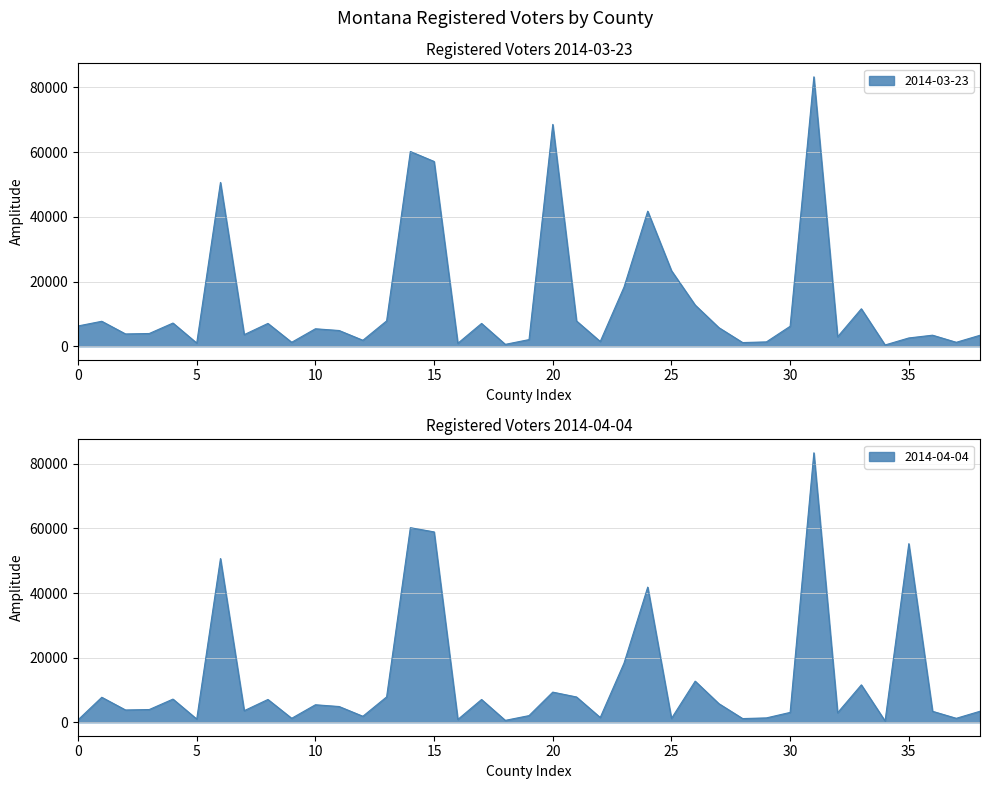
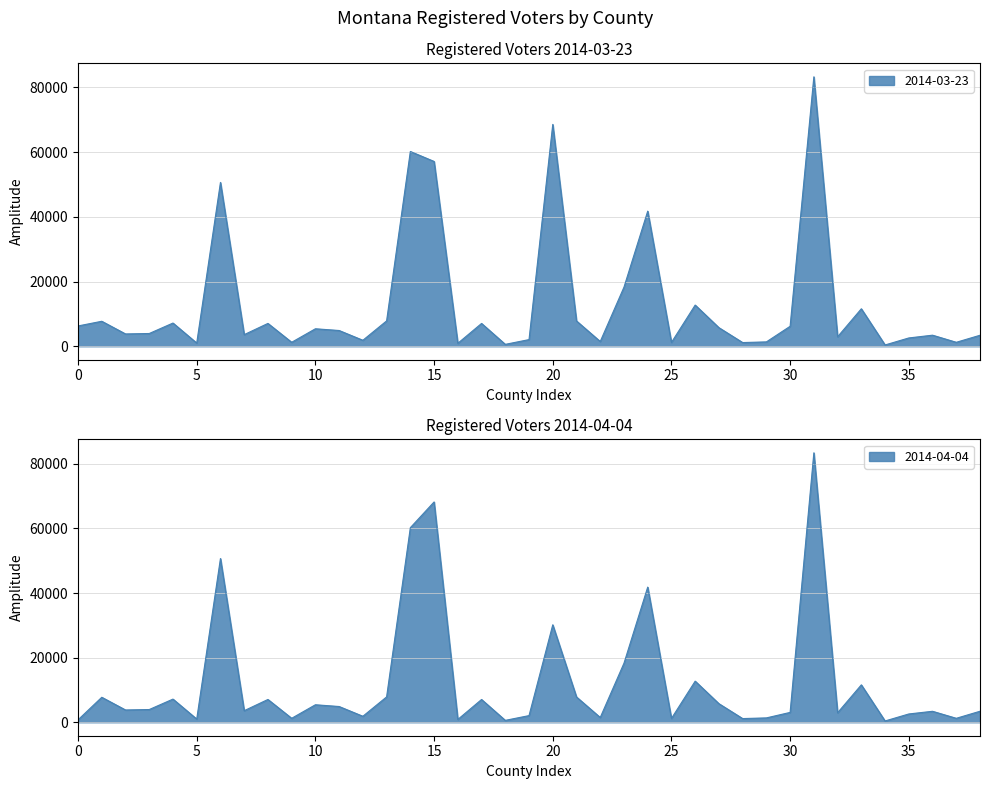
Registered Voters 2014-03-23, 25: 23000 -> 1000
Registered Voters 2014-04-04, 15: 59000 -> 68000
Registered Voters 2014-04-04, 20: 9000 -> 30000
Registered Voters 2014-04-04, 35: 55000 -> 3000
